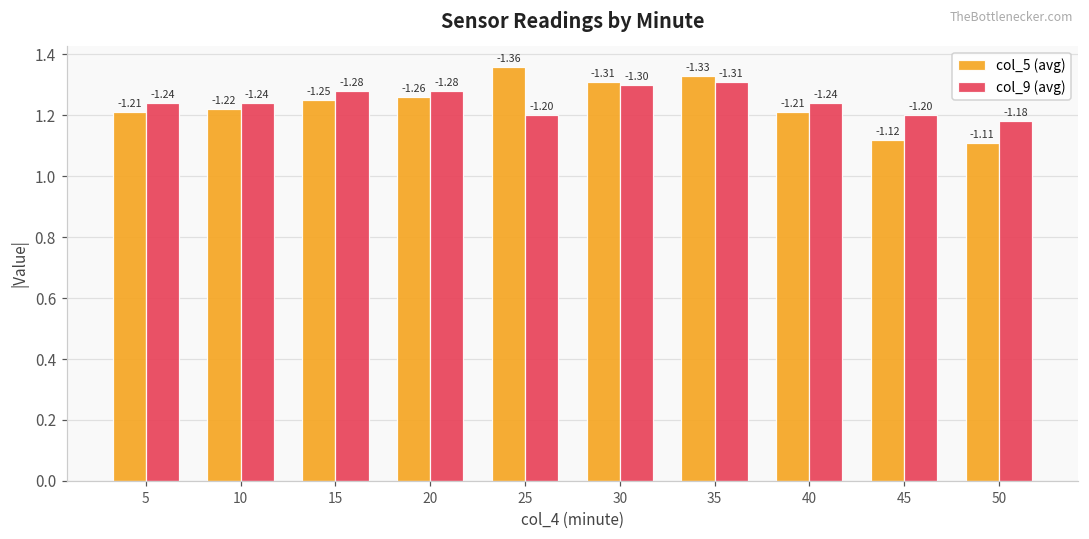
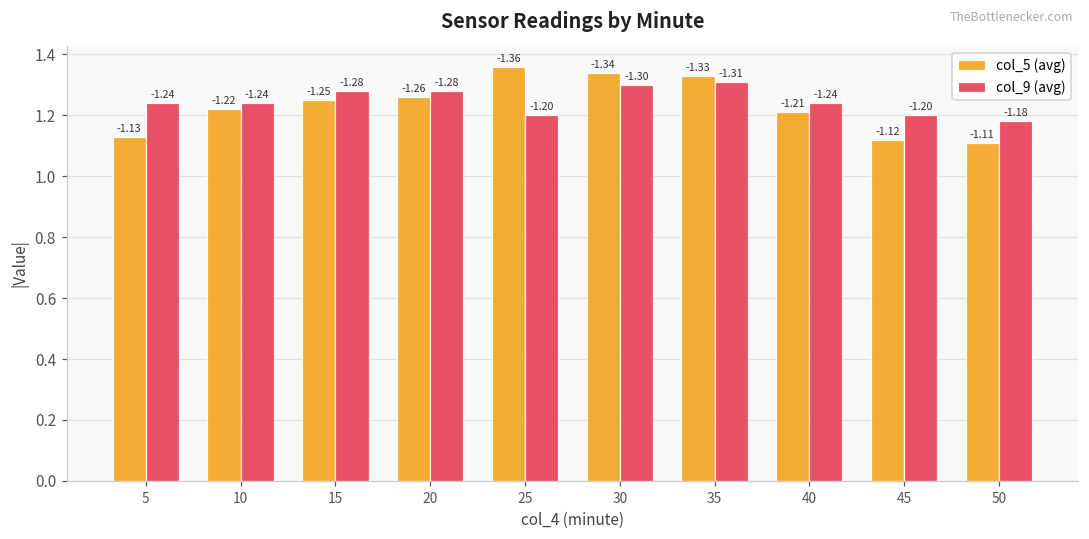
col_5 (avg), 5: -1.21 -> -1.13
col_5 (avg), 30: -1.31 -> -1.34
